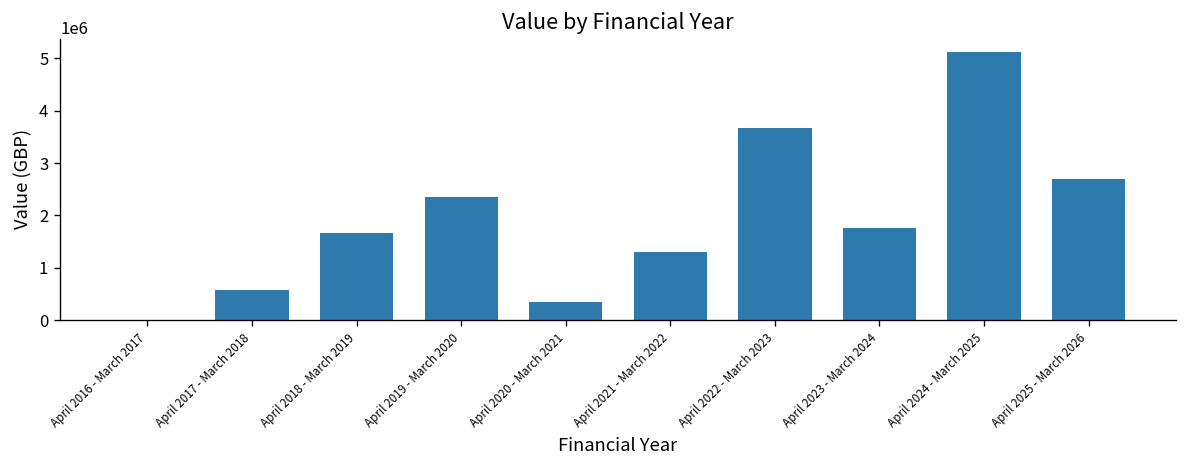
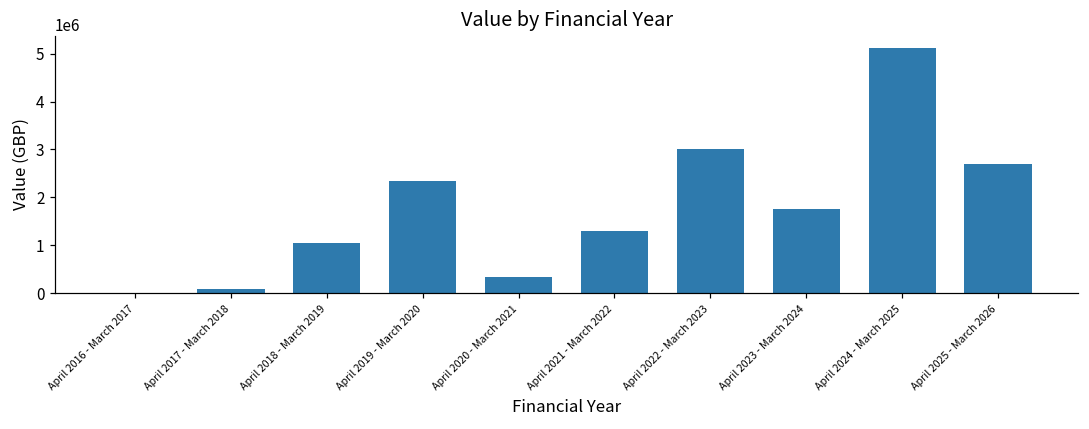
April 2017 - March 2018: 600000 -> 100000
April 2018 - March 2019: 1700000 -> 1100000
April 2022 - March 2023: 3700000 -> 3000000
